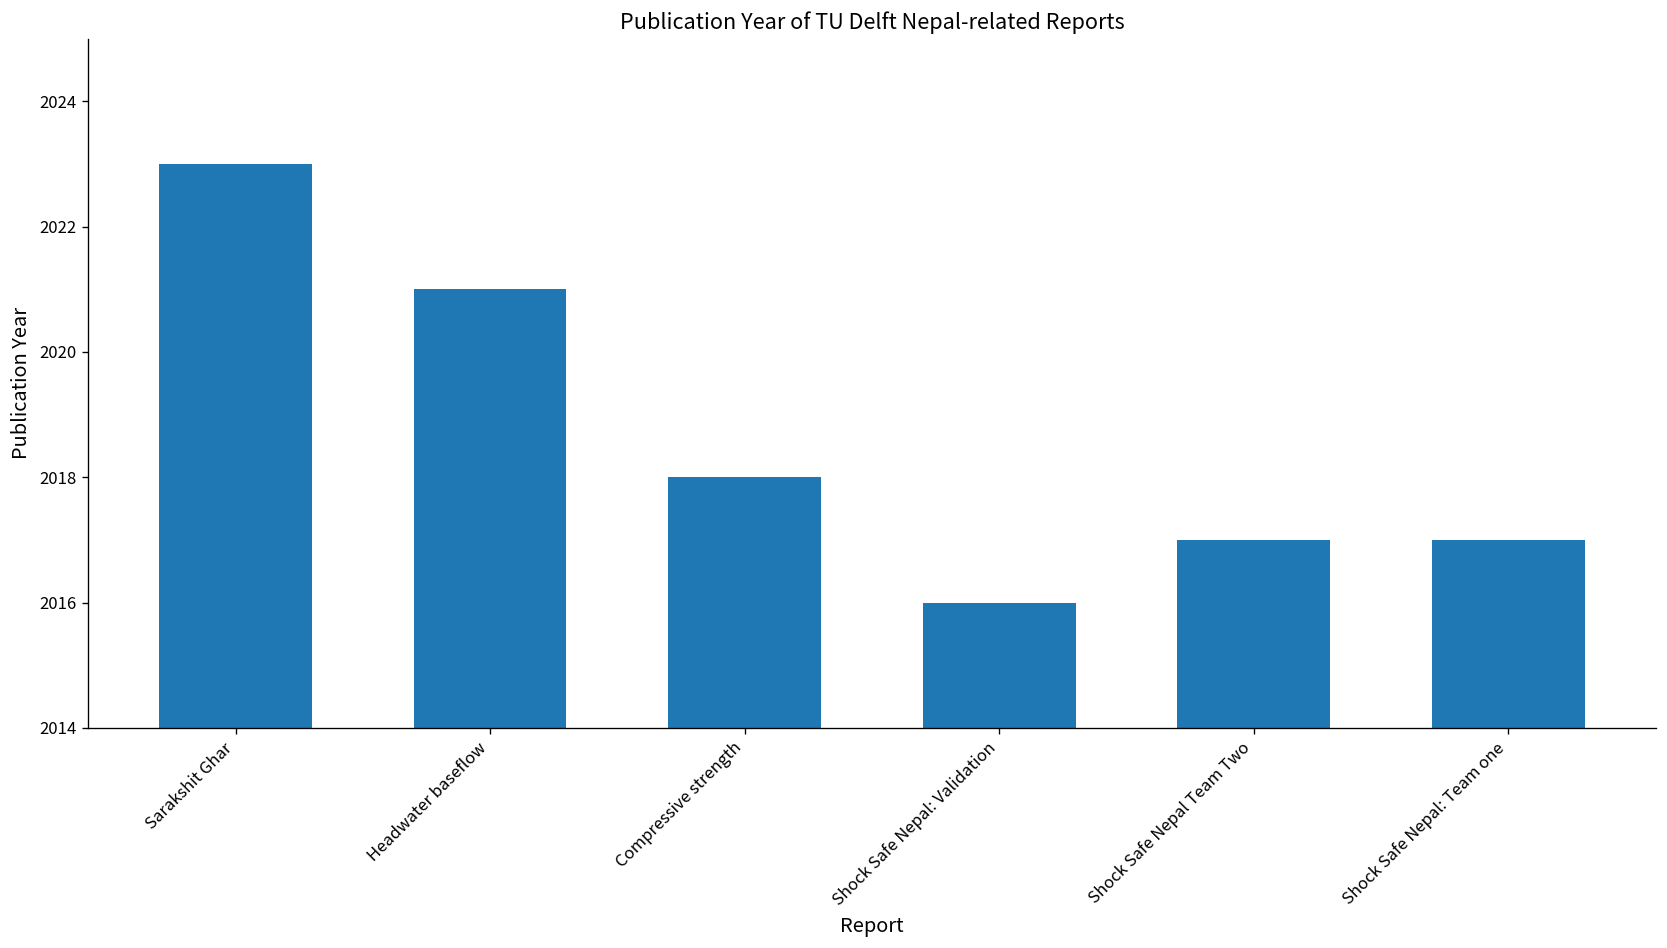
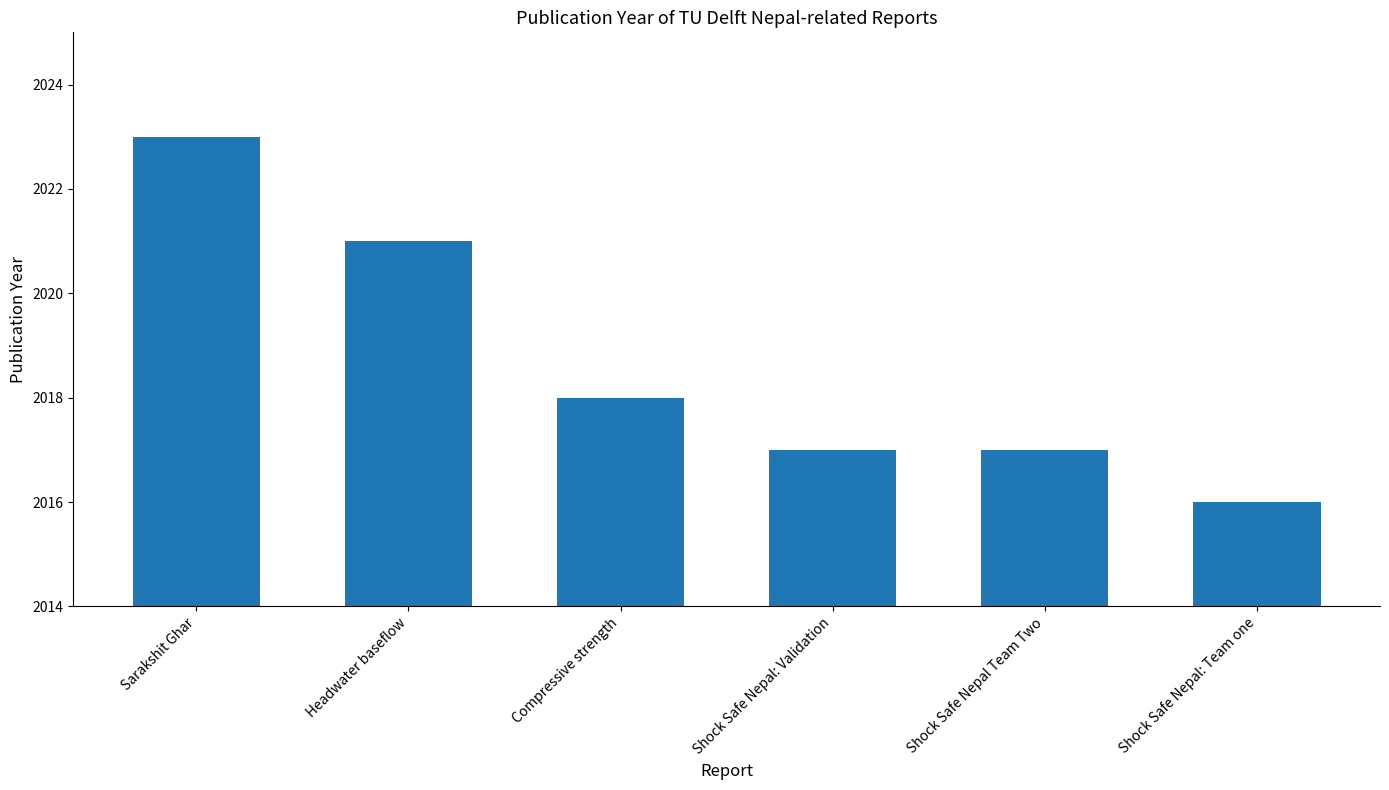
Shock Safe Nepal: Validation: 2016 -> 2017
Shock Safe Nepal: Team one: 2017 -> 2016
